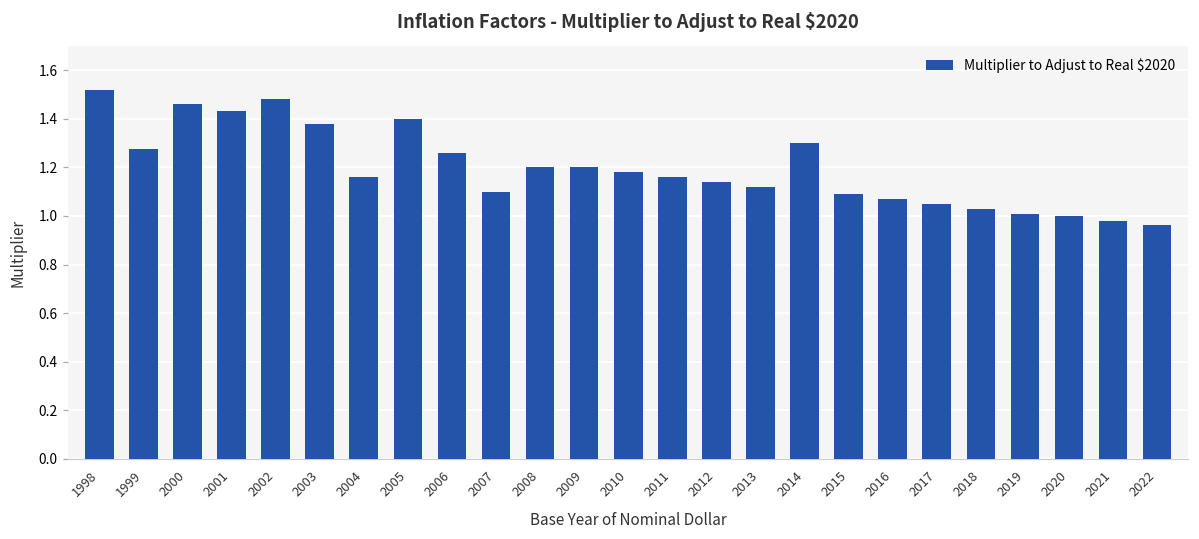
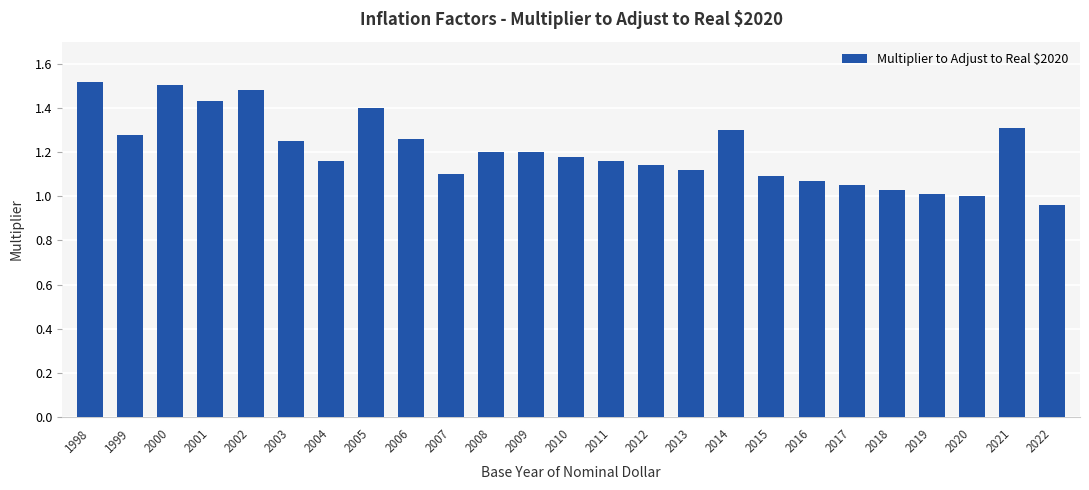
2000: 1.46 -> 1.50
2003: 1.38 -> 1.25
2021: 0.98 -> 1.31
